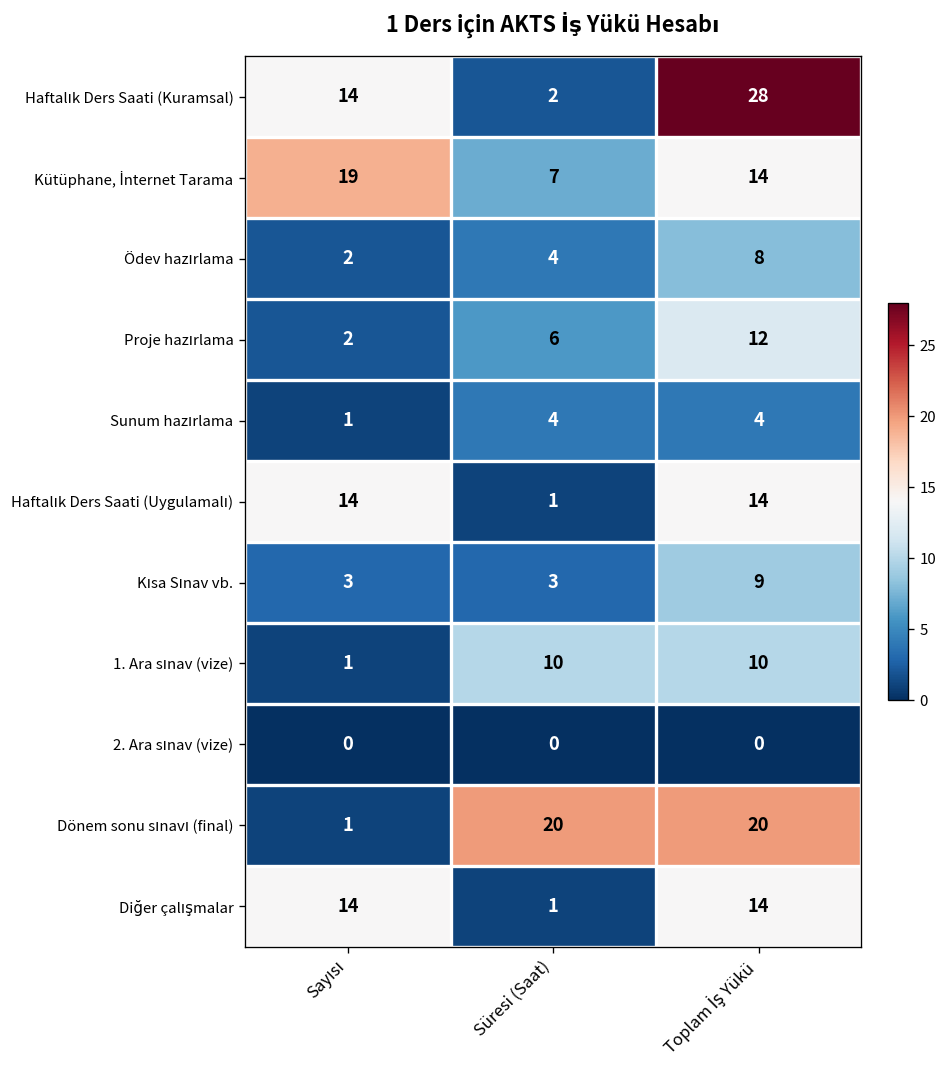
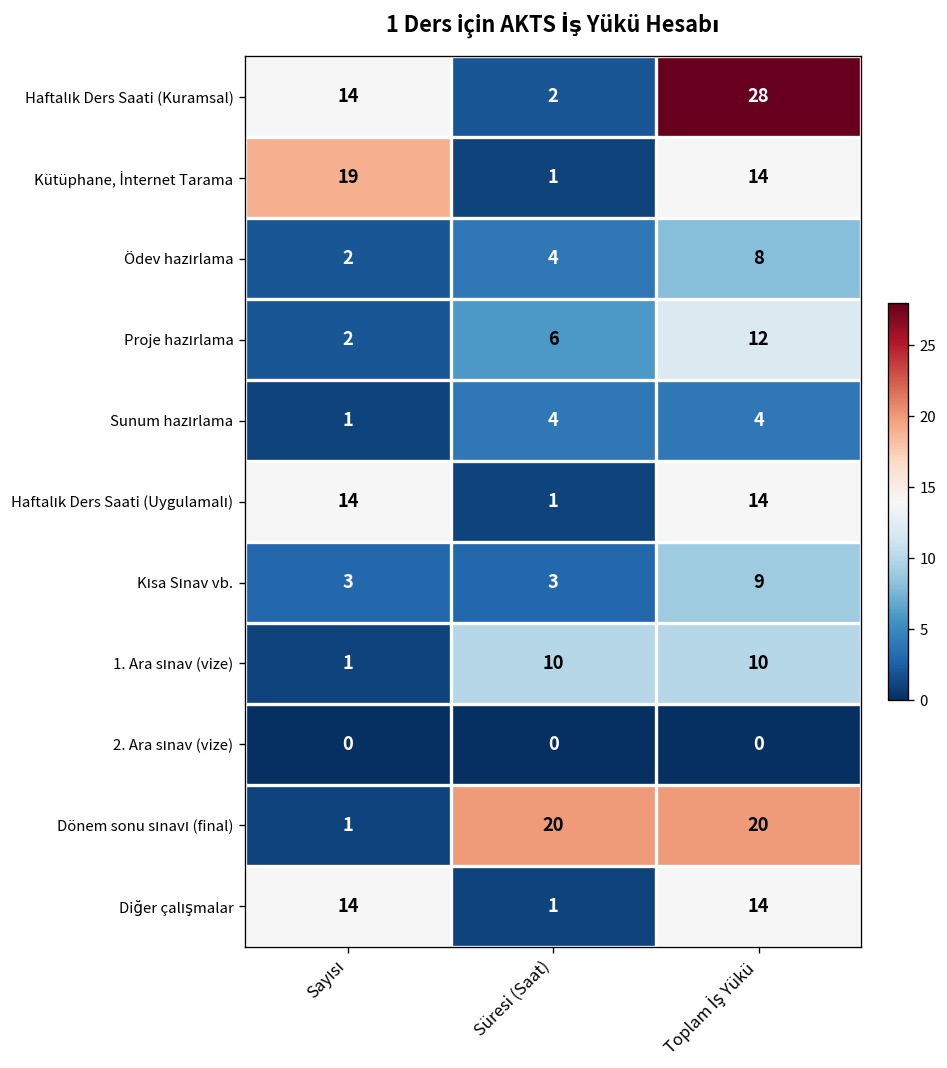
Kütüphane, İnternet Tarama, Süresi (Saat): 7 -> 1
